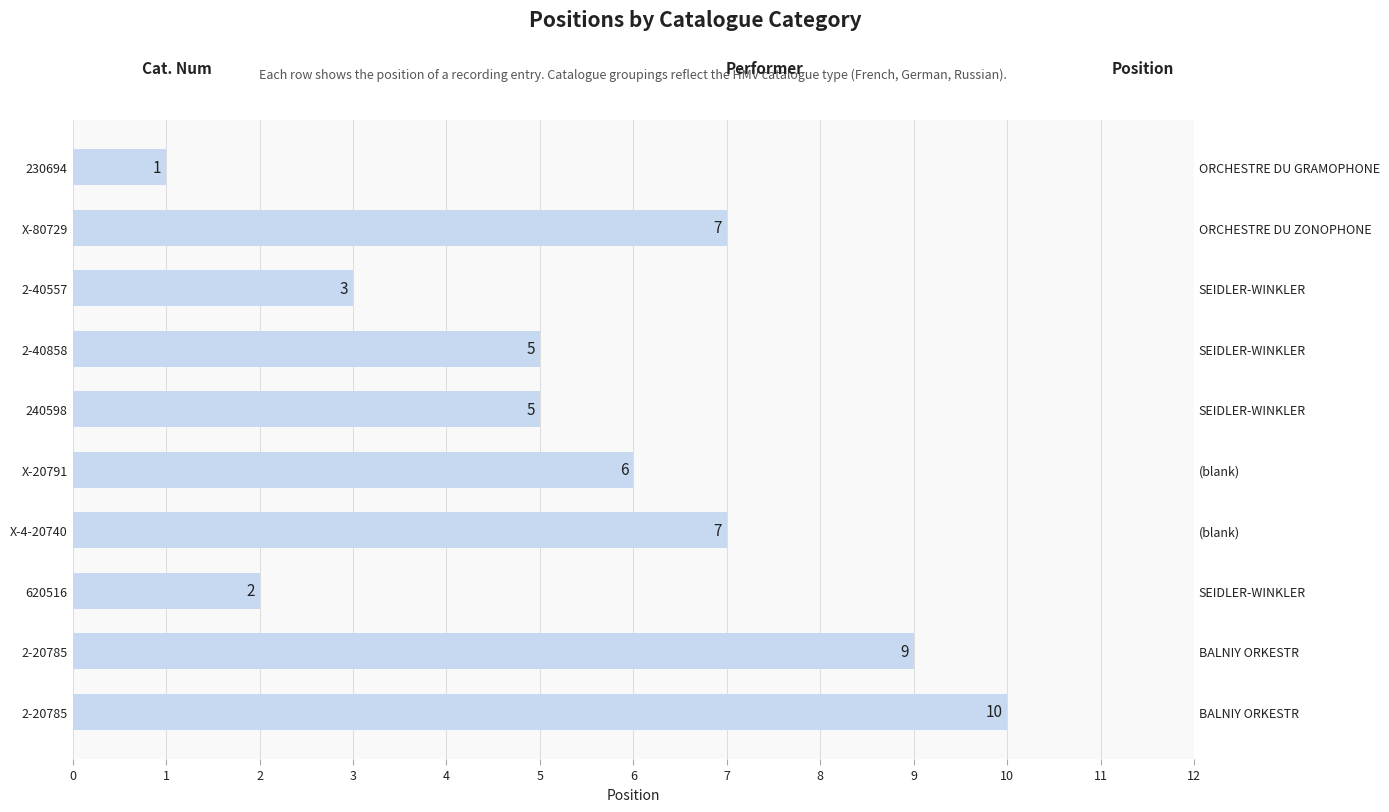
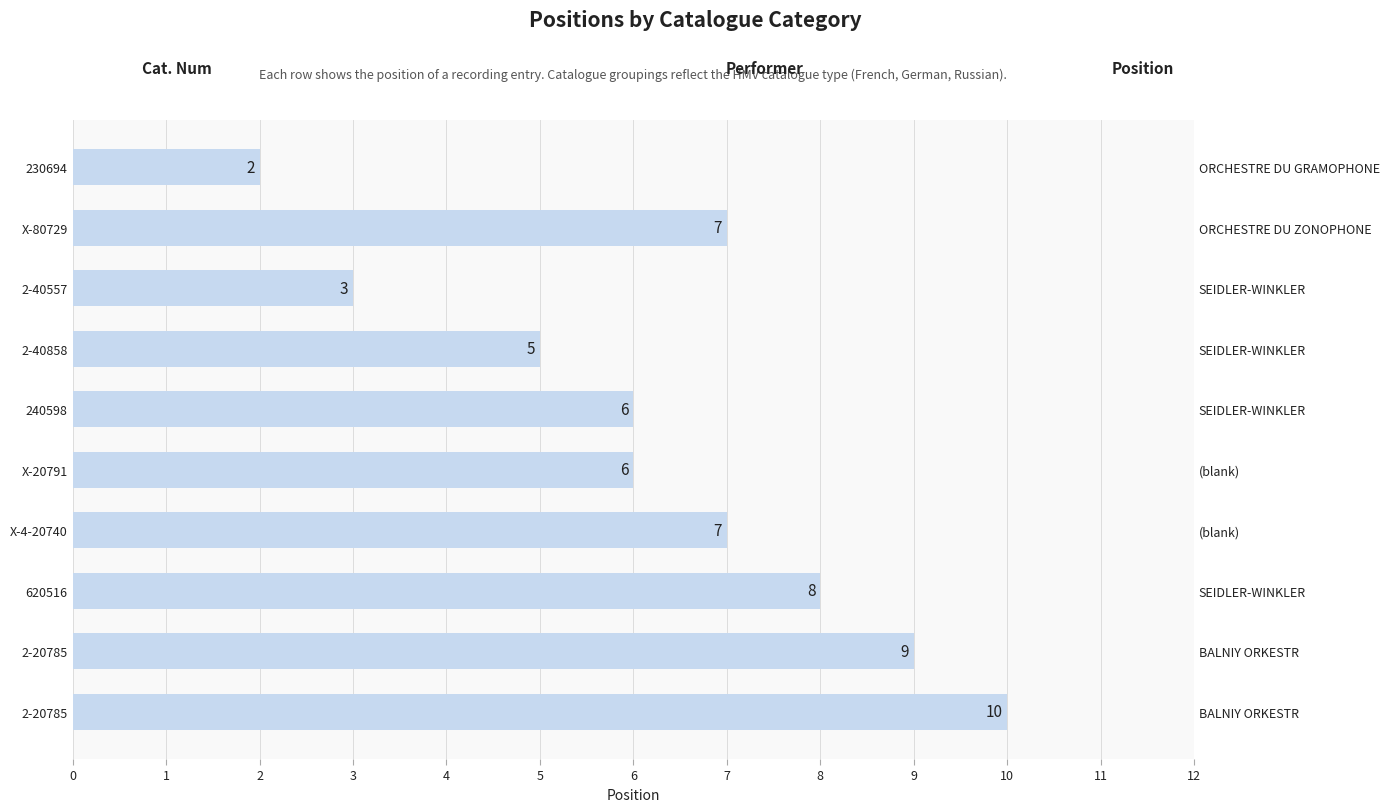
230694: 1 -> 2
240598: 5 -> 6
620516: 2 -> 8
